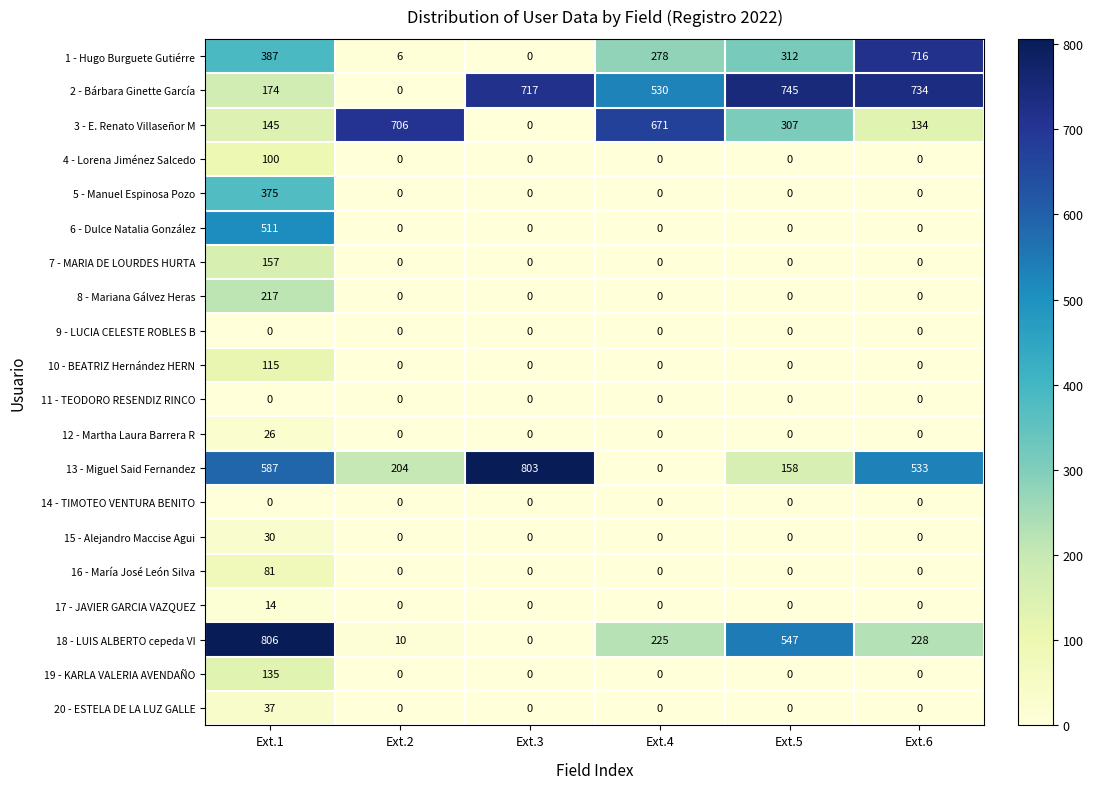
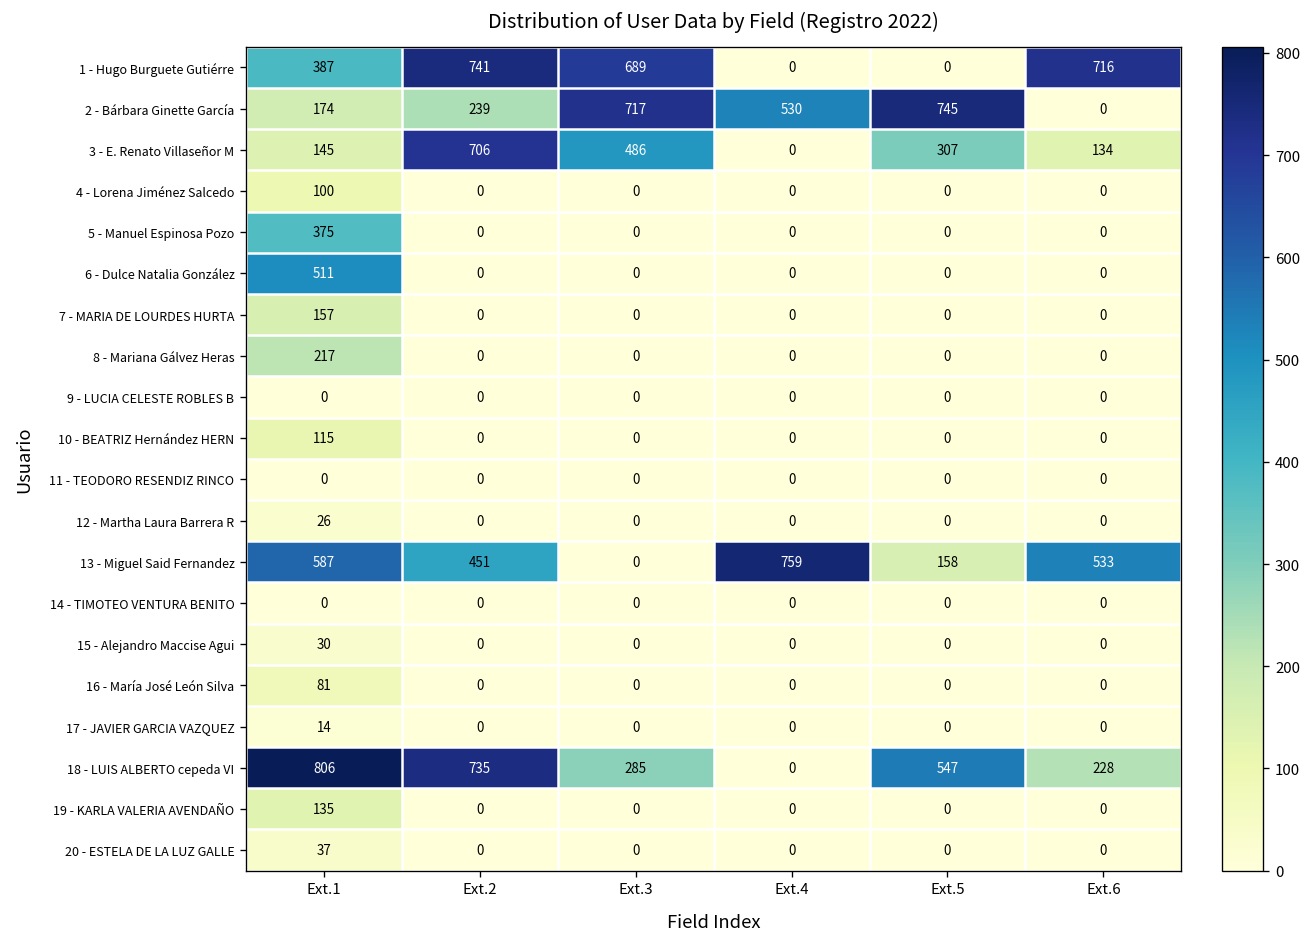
1 - Hugo Burguete Gutiérre, Ext.2: 6 -> 741
1 - Hugo Burguete Gutiérre, Ext.3: 0 -> 689
1 - Hugo Burguete Gutiérre, Ext.4: 278 -> 0
1 - Hugo Burguete Gutiérre, Ext.5: 312 -> 0
2 - Bárbara Ginette García, Ext.2: 0 -> 239
2 - Bárbara Ginette García, Ext.6: 734 -> 0
3 - E. Renato Villaseñor M, Ext.3: 0 -> 486
3 - E. Renato Villaseñor M, Ext.4: 671 -> 0
13 - Miguel Said Fernandez, Ext.2: 204 -> 451
13 - Miguel Said Fernandez, Ext.3: 803 -> 0
13 - Miguel Said Fernandez, Ext.4: 0 -> 759
18 - LUIS ALBERTO cepeda VI, Ext.2: 10 -> 735
18 - LUIS ALBERTO cepeda VI, Ext.3: 0 -> 285
18 - LUIS ALBERTO cepeda VI, Ext.4: 225 -> 0
